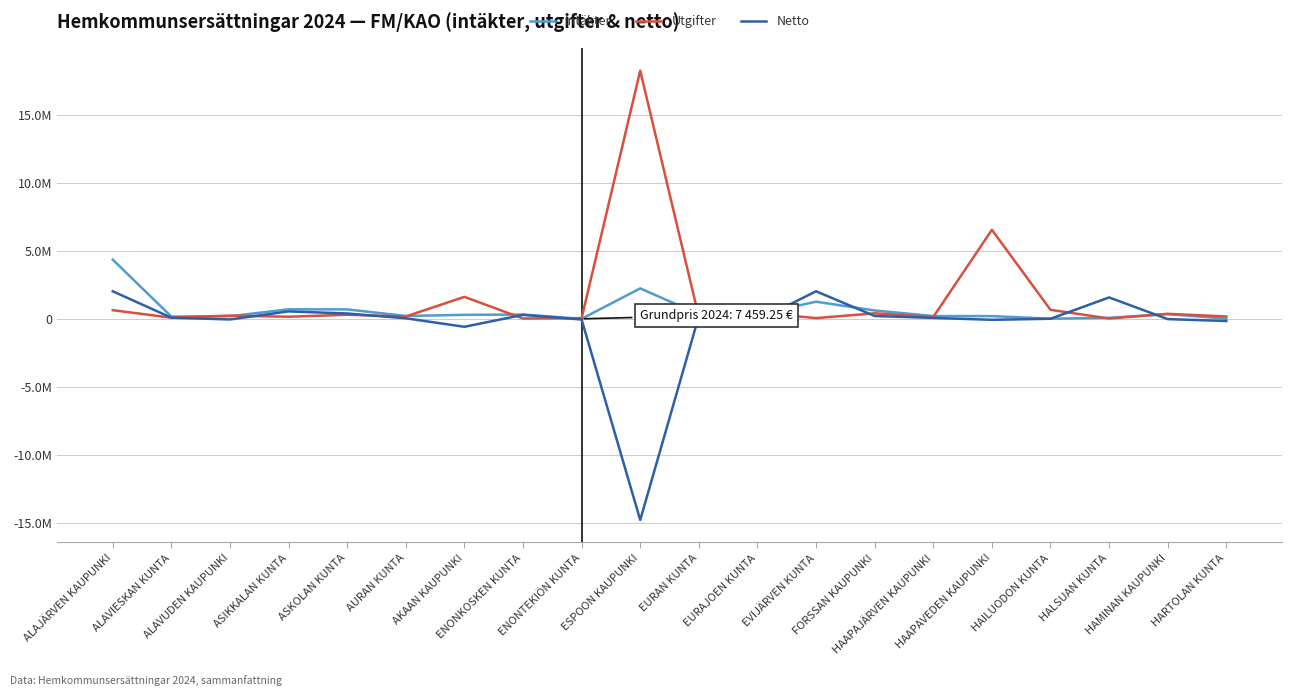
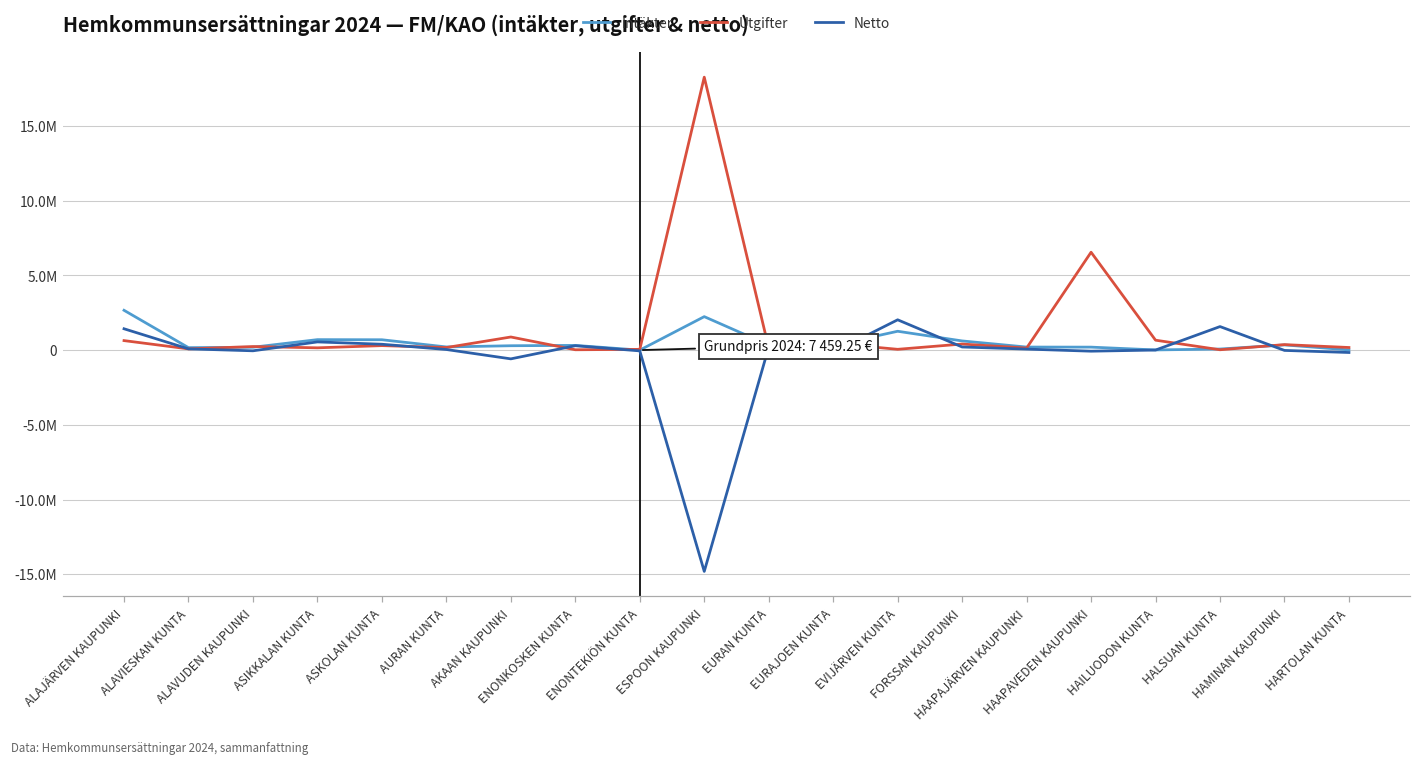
Intäkter, ALAJÄRVEN KAUPUNKI: 4400000 -> 2700000
Netto, ALAJÄRVEN KAUPUNKI: 2000000 -> 1400000
Utgifter, AKAAN KAUPUNKI: 1600000 -> 900000
